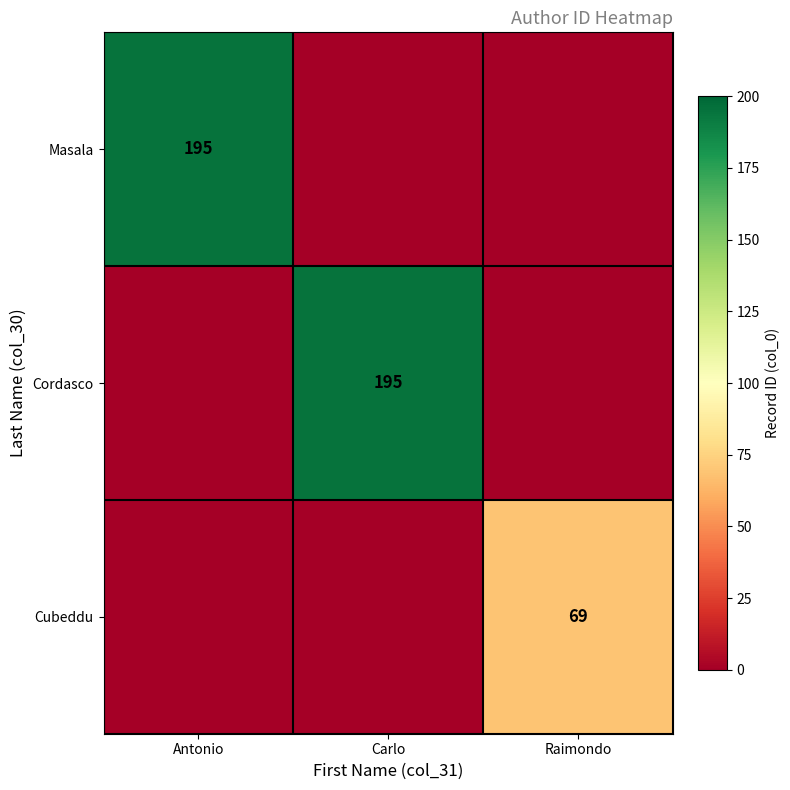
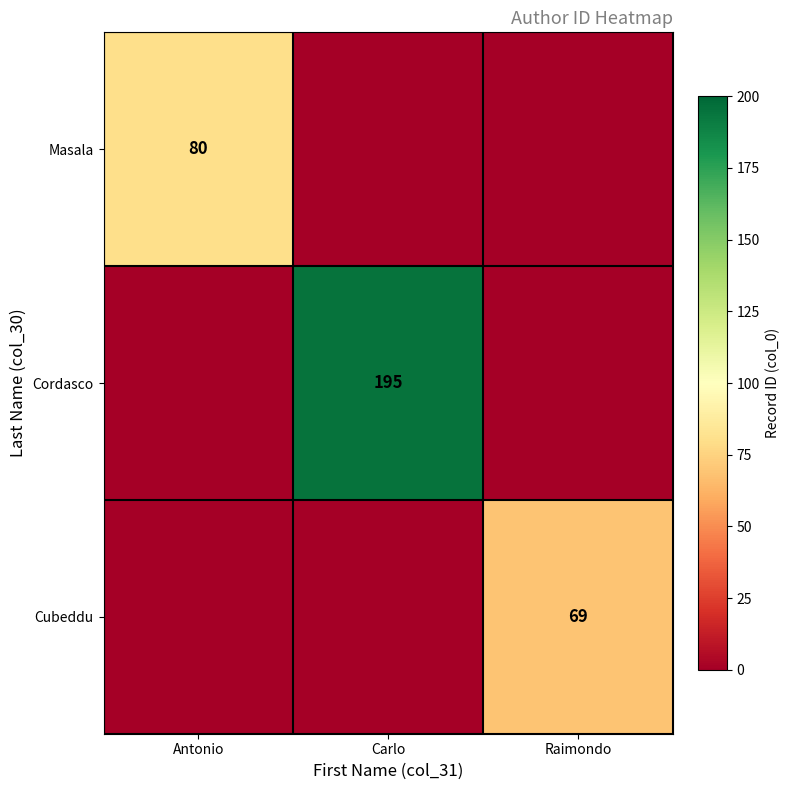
Masala, Antonio: 195 -> 80
